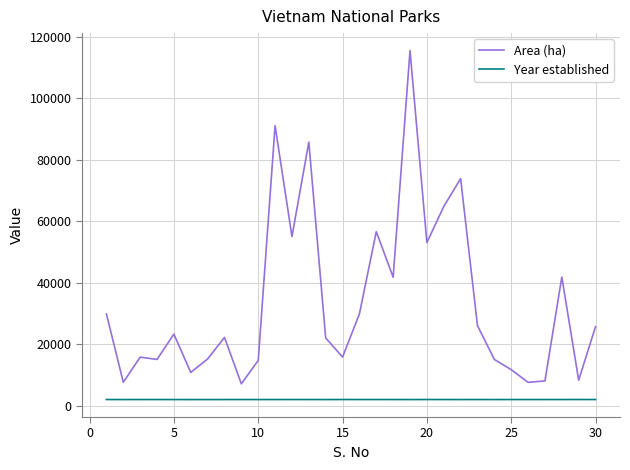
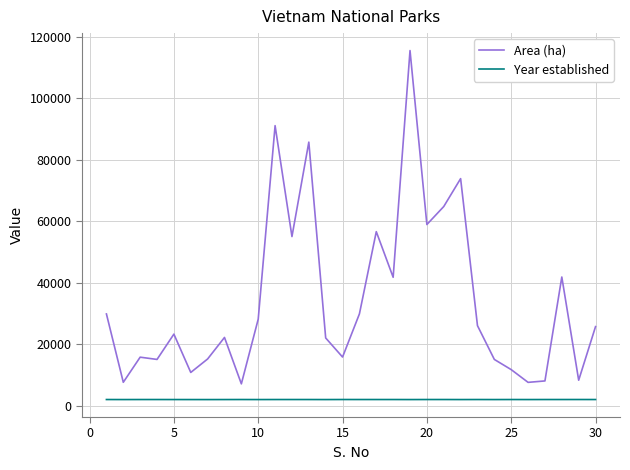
Area (ha), 10: 15000 -> 28000
Area (ha), 20: 53000 -> 59000
